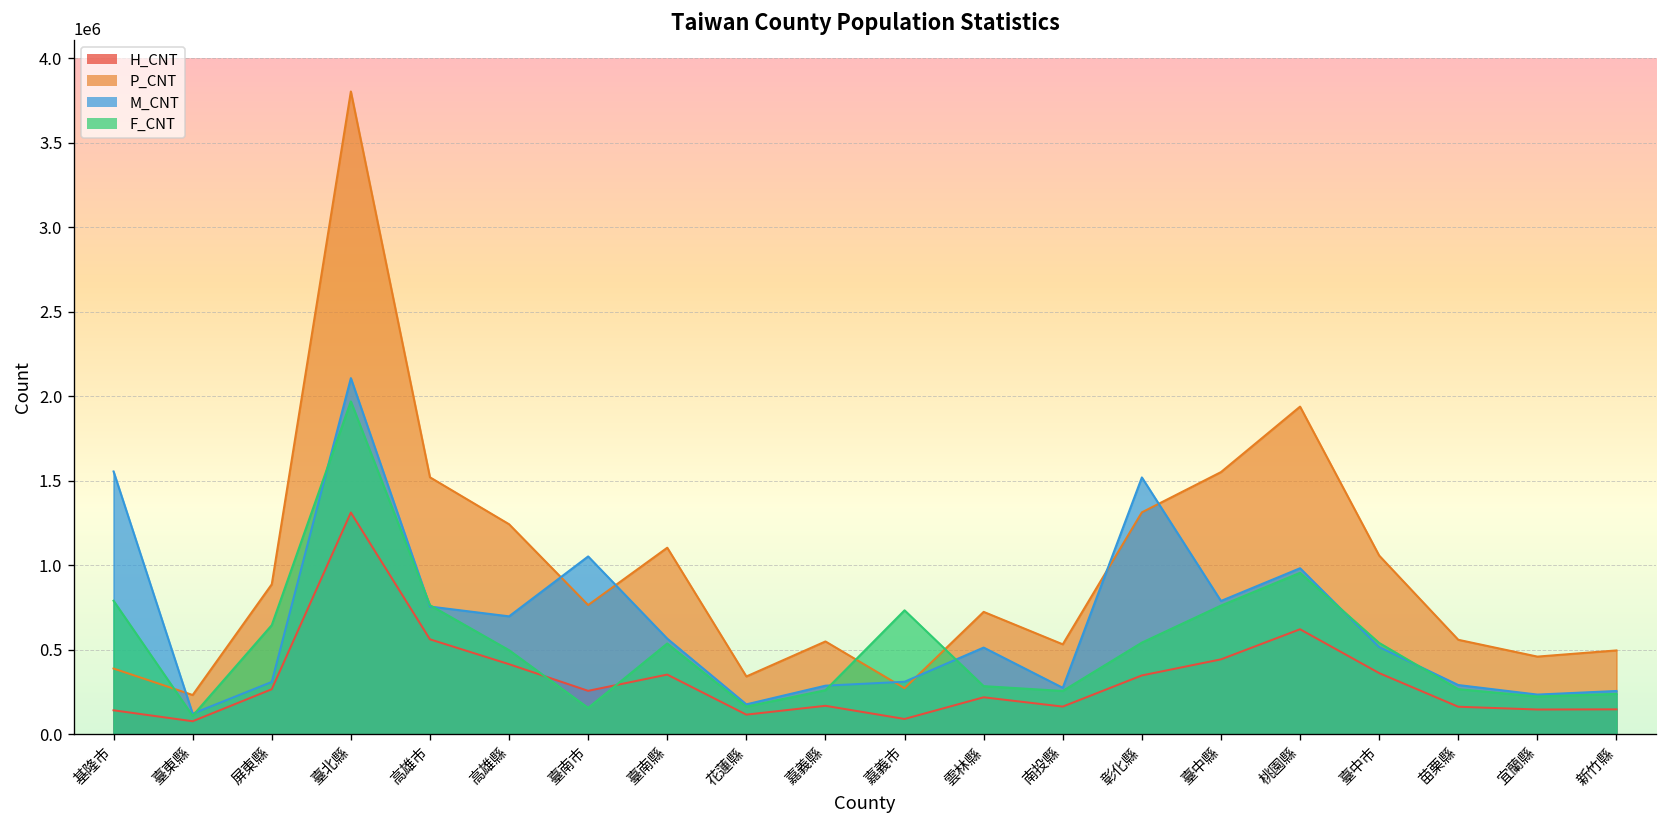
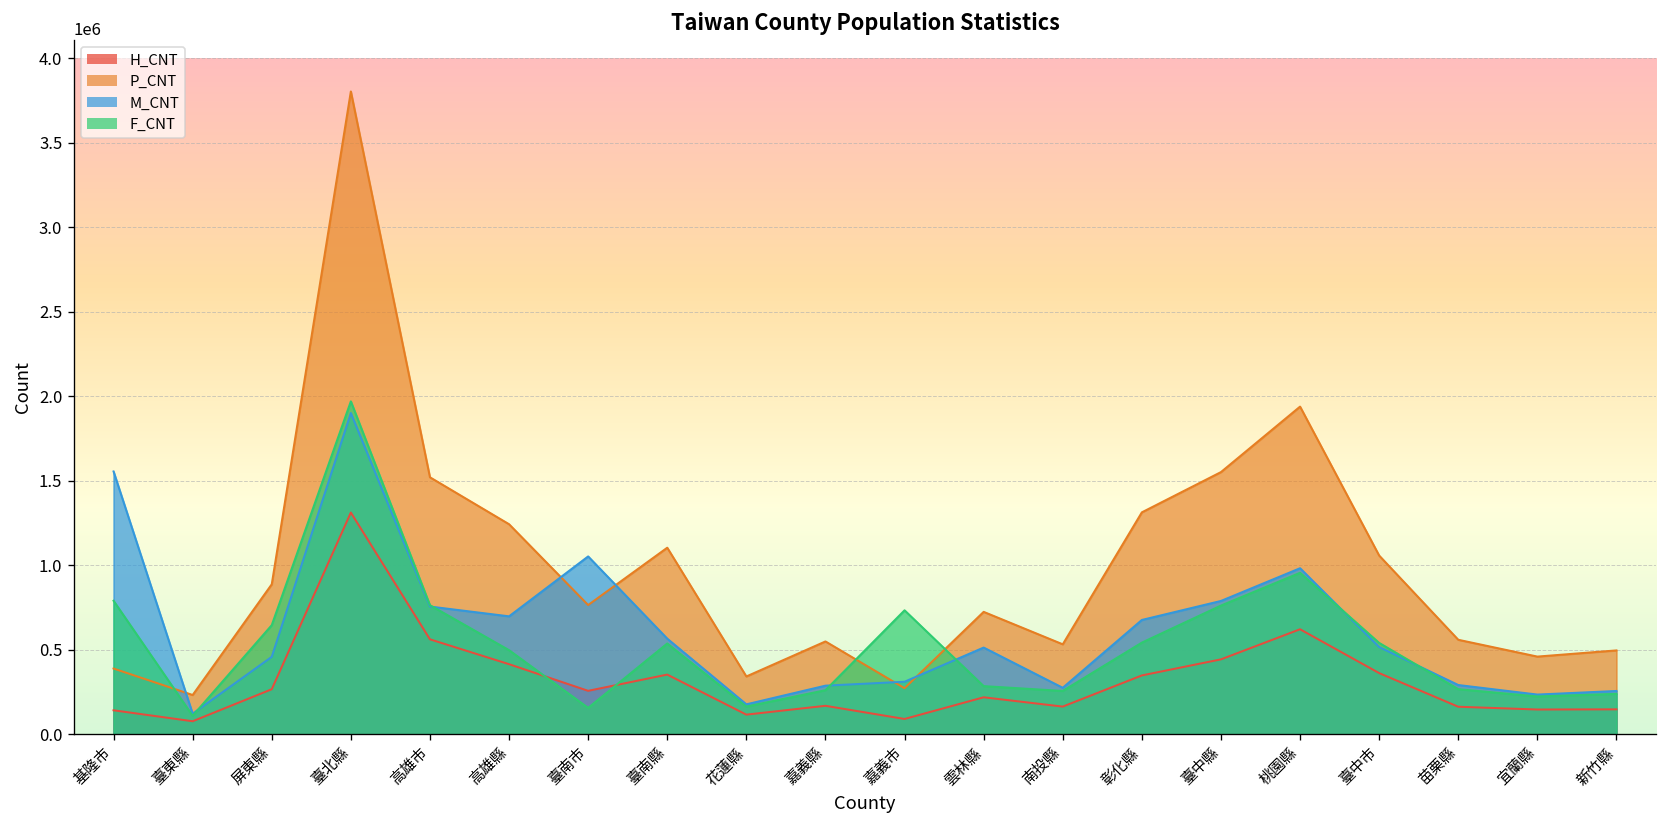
M_CNT, 屏東縣: 310000 -> 460000
M_CNT, 臺北縣: 2110000 -> 1900000
M_CNT, 彰化縣: 1520000 -> 680000
